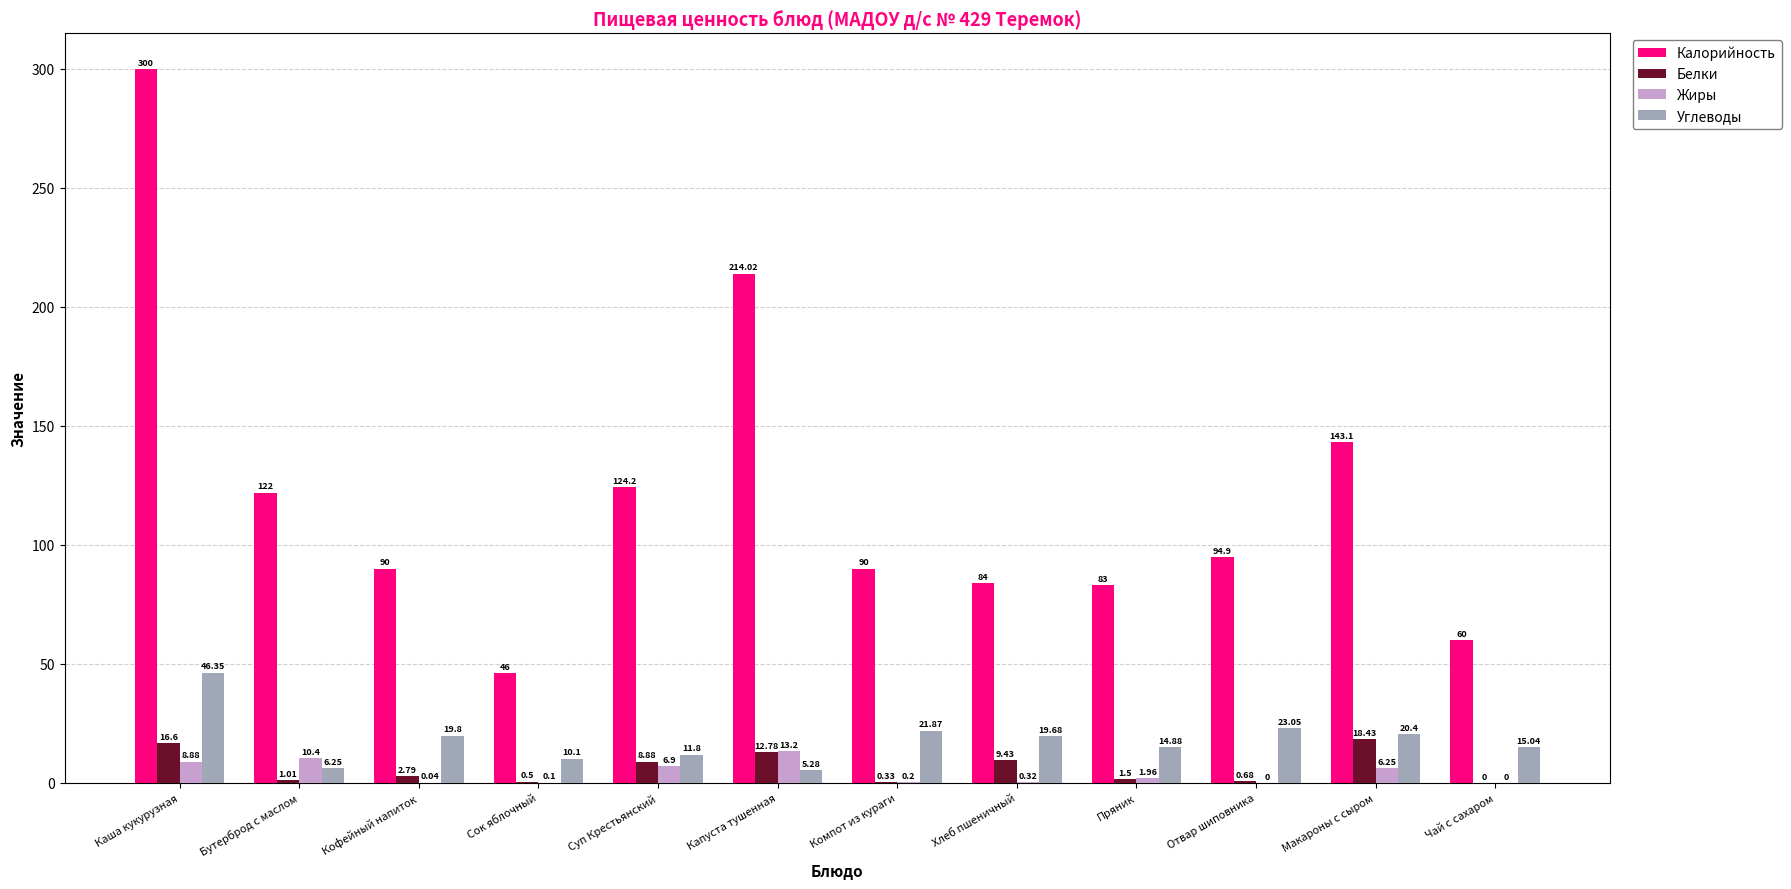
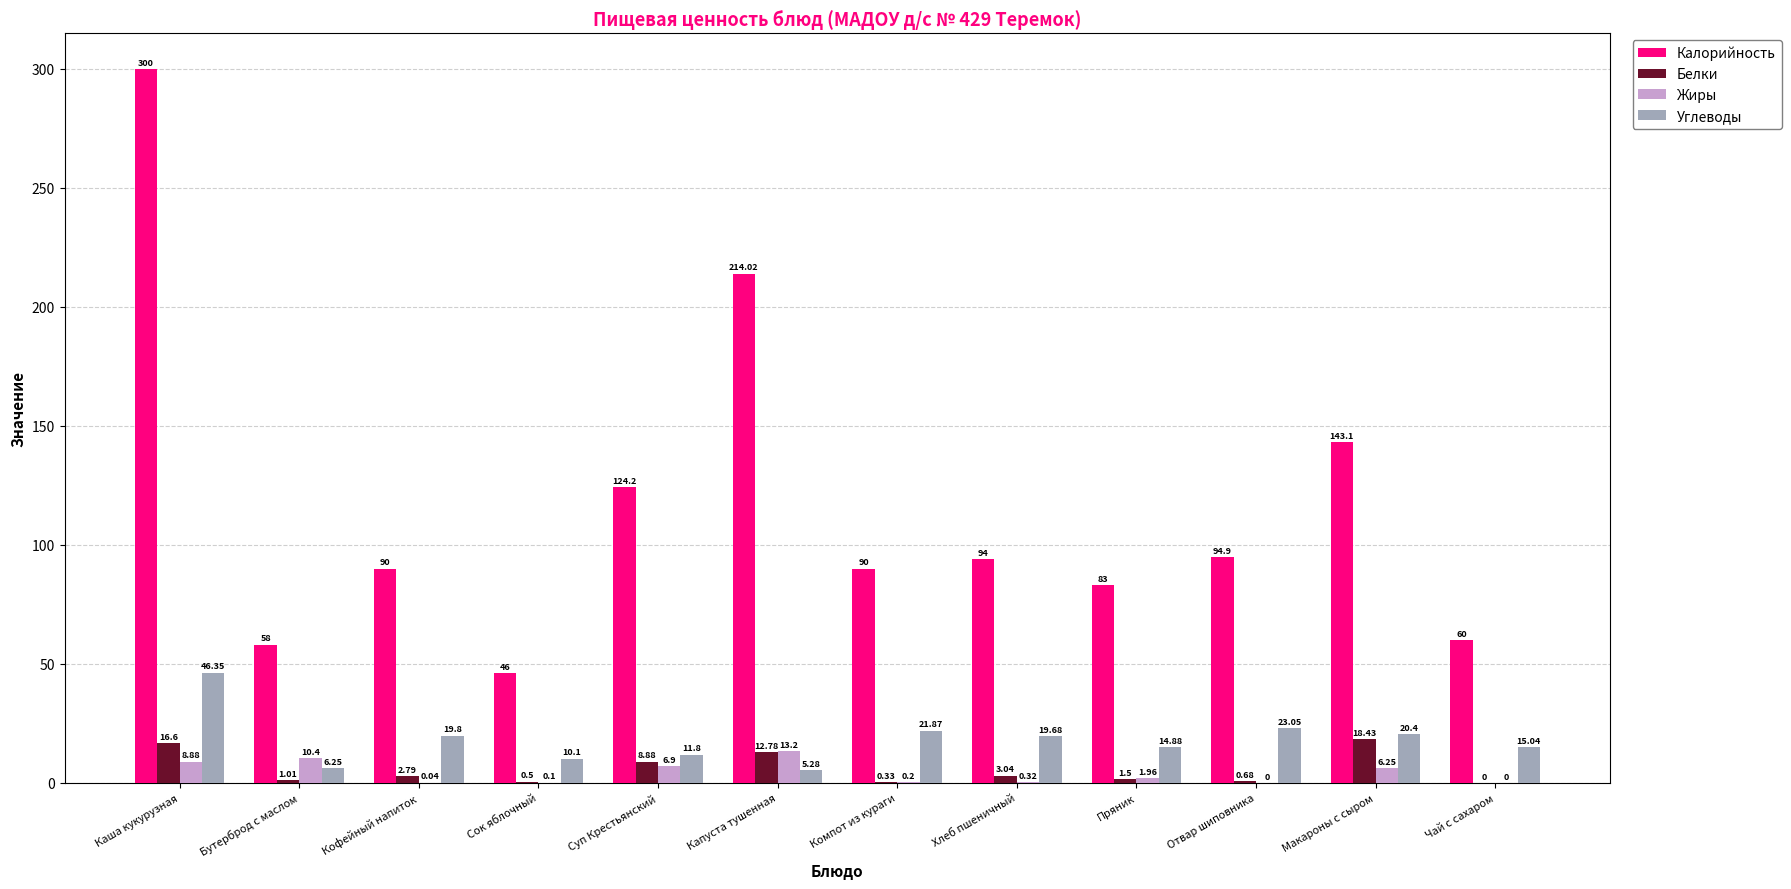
Калорийность, Бутерброд с маслом: 122 -> 58
Калорийность, Хлеб пшеничный: 84 -> 94
Белки, Хлеб пшеничный: 9.43 -> 3.04
